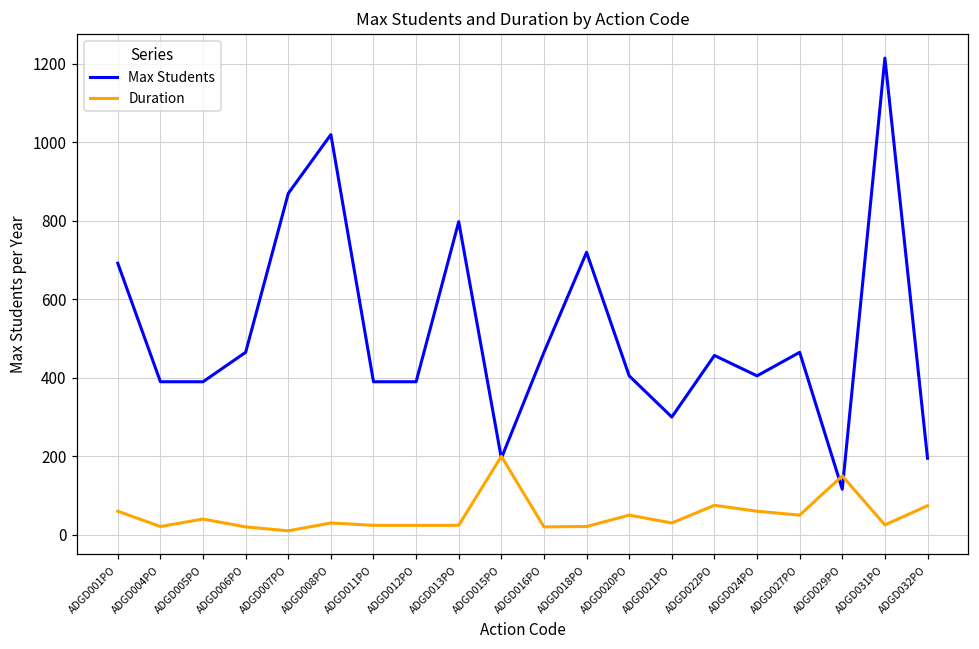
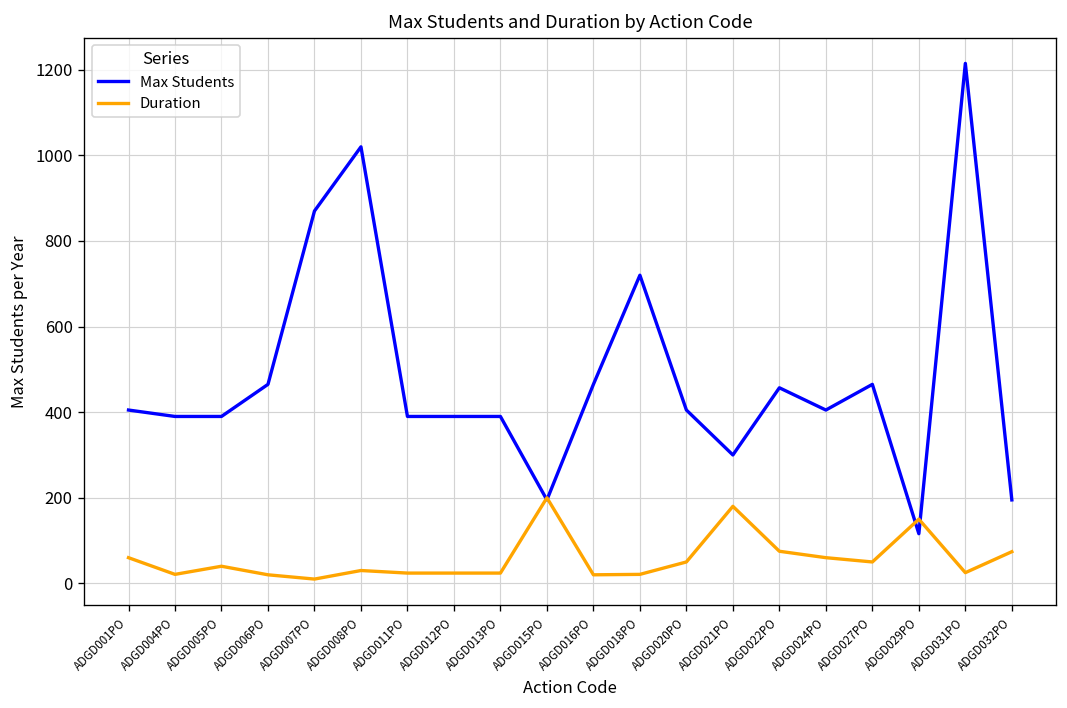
Max Students, ADGD001PO: 690 -> 410
Max Students, ADGD013PO: 800 -> 390
Duration, ADGD021PO: 30 -> 180
